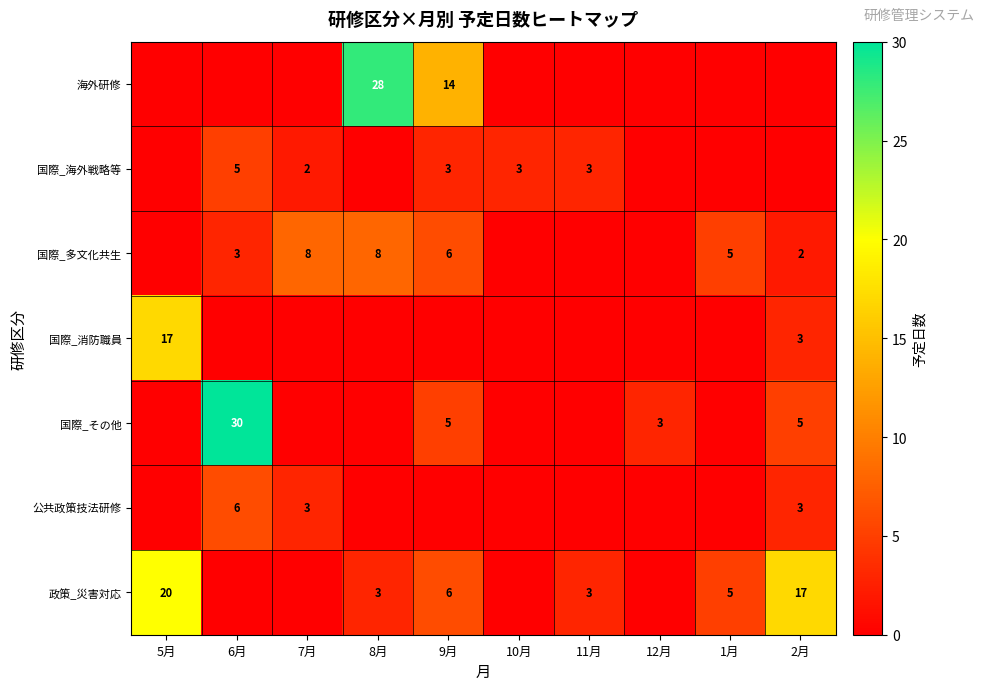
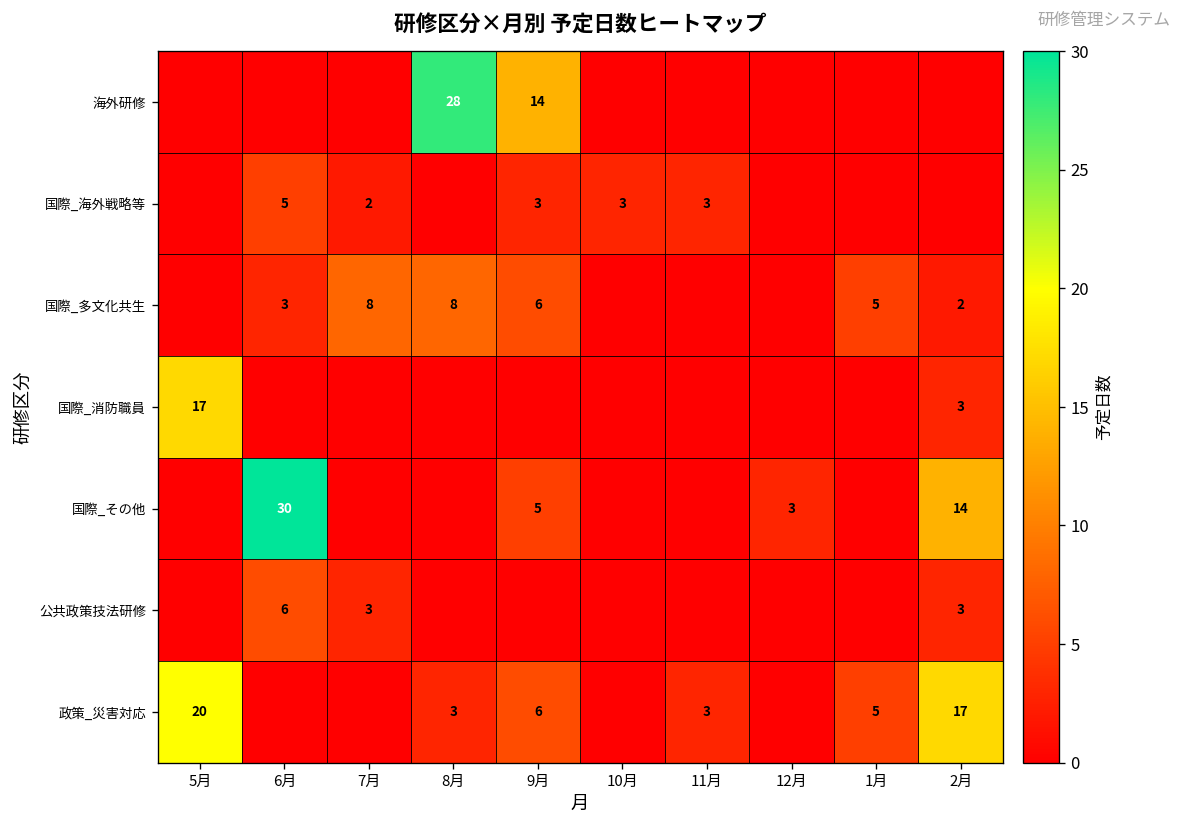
国際_その他, 2月: 5 -> 14
